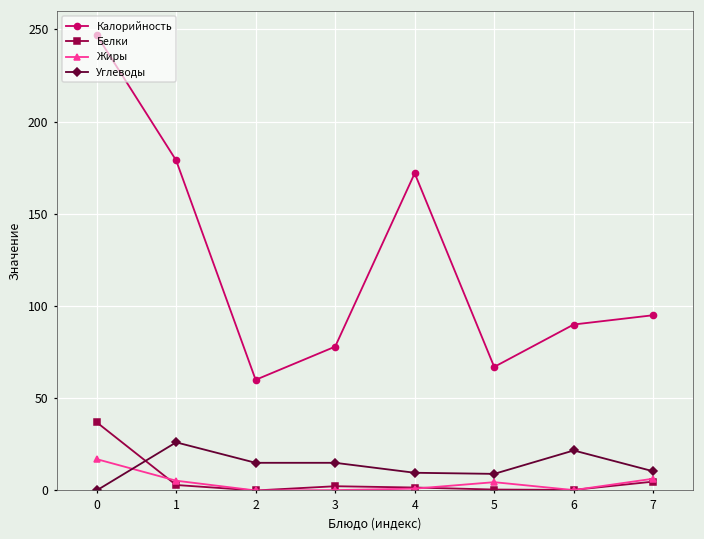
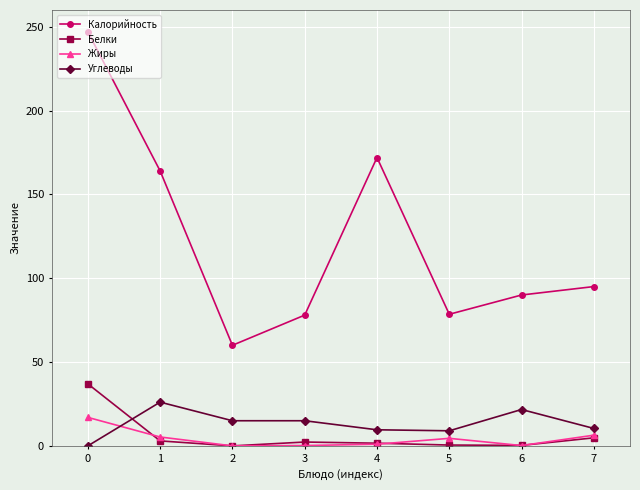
Калорийность, 1: 179 -> 164
Калорийность, 5: 67 -> 79
